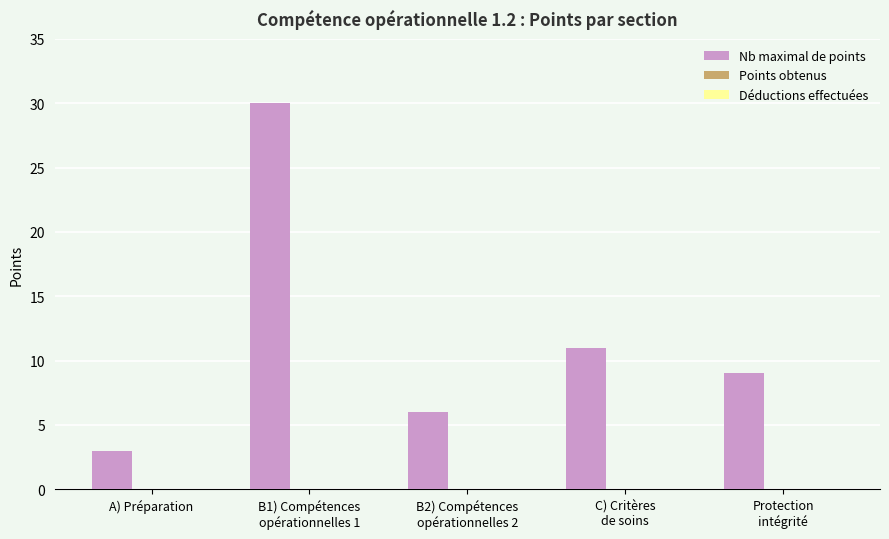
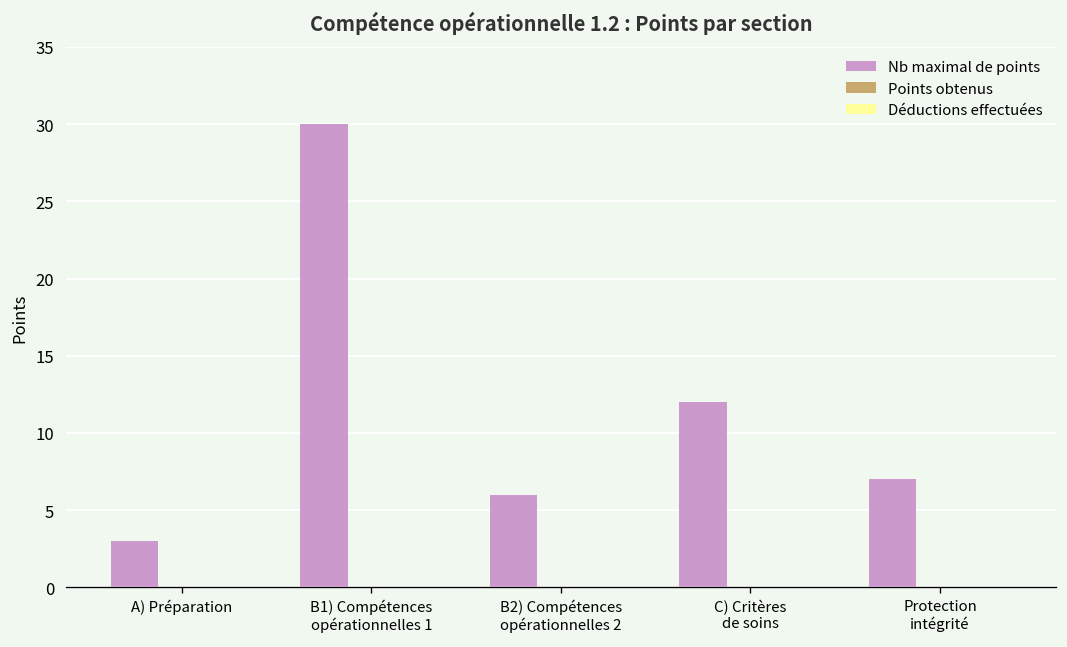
Nb maximal de points, C) Critères de soins: 11 -> 12
Nb maximal de points, Protection intégrité: 9 -> 7
